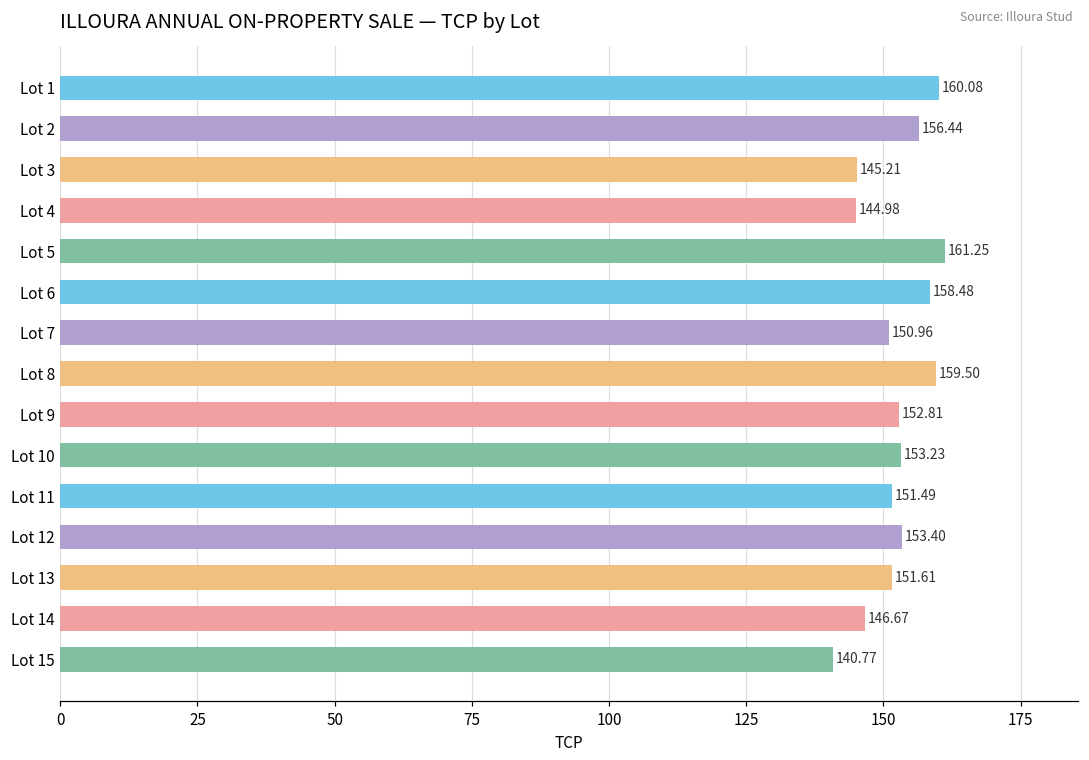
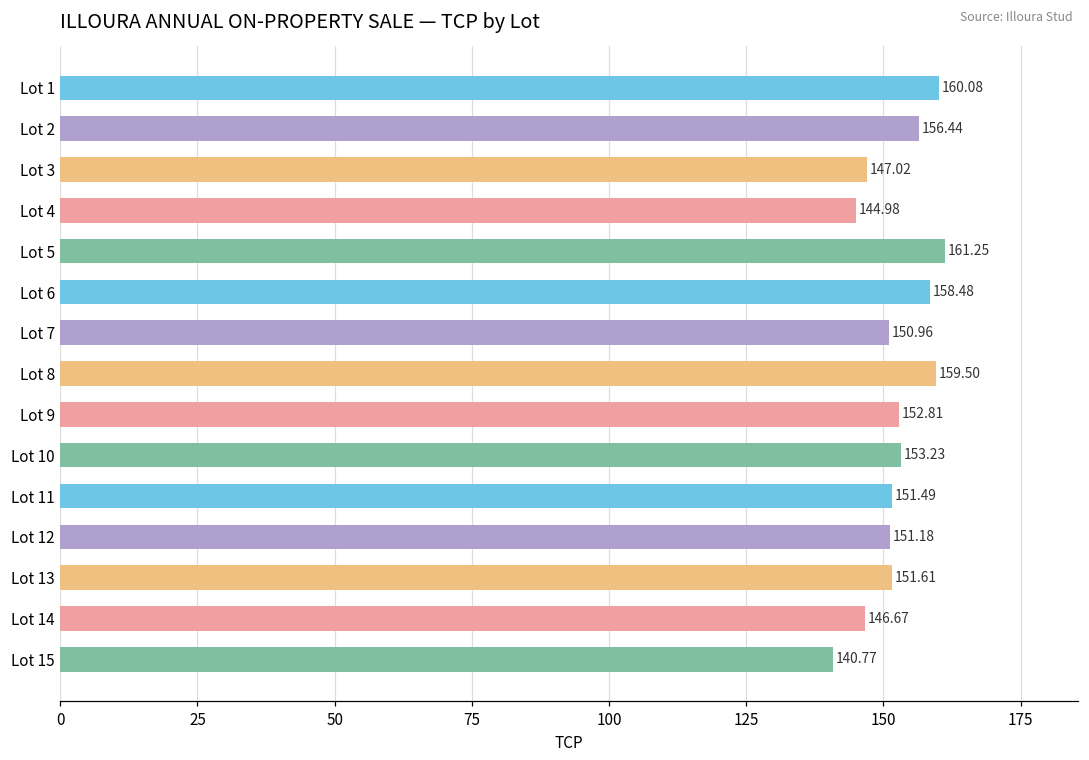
Lot 3: 145.21 -> 147.02
Lot 12: 153.40 -> 151.18
